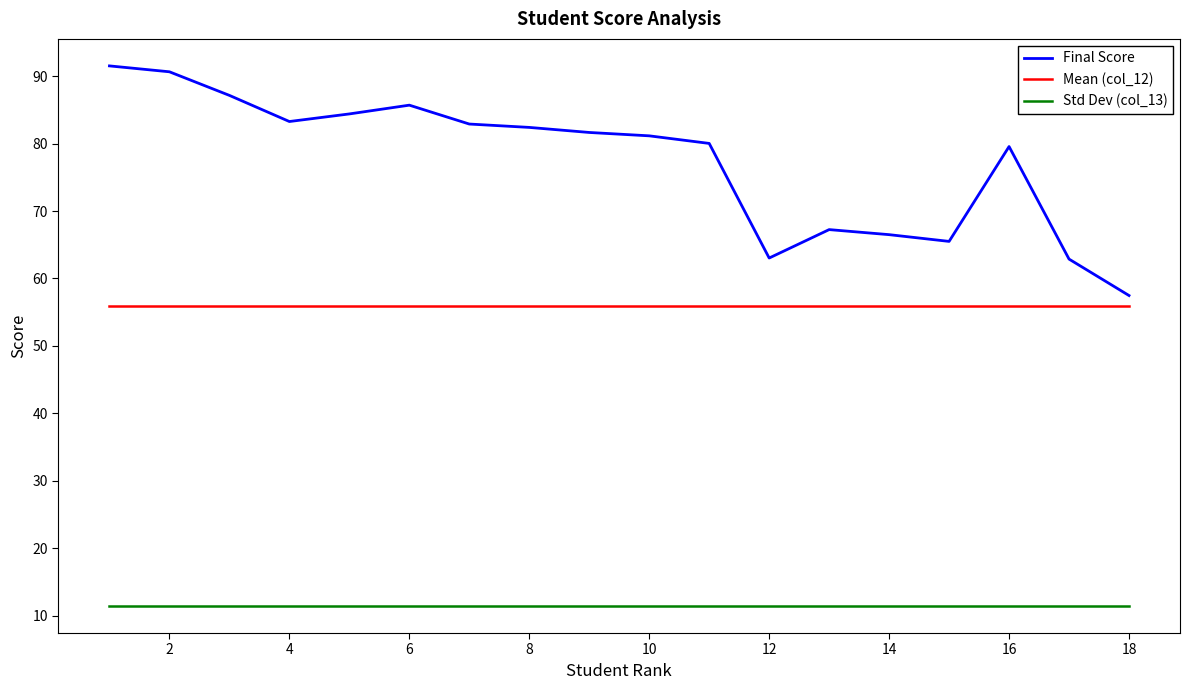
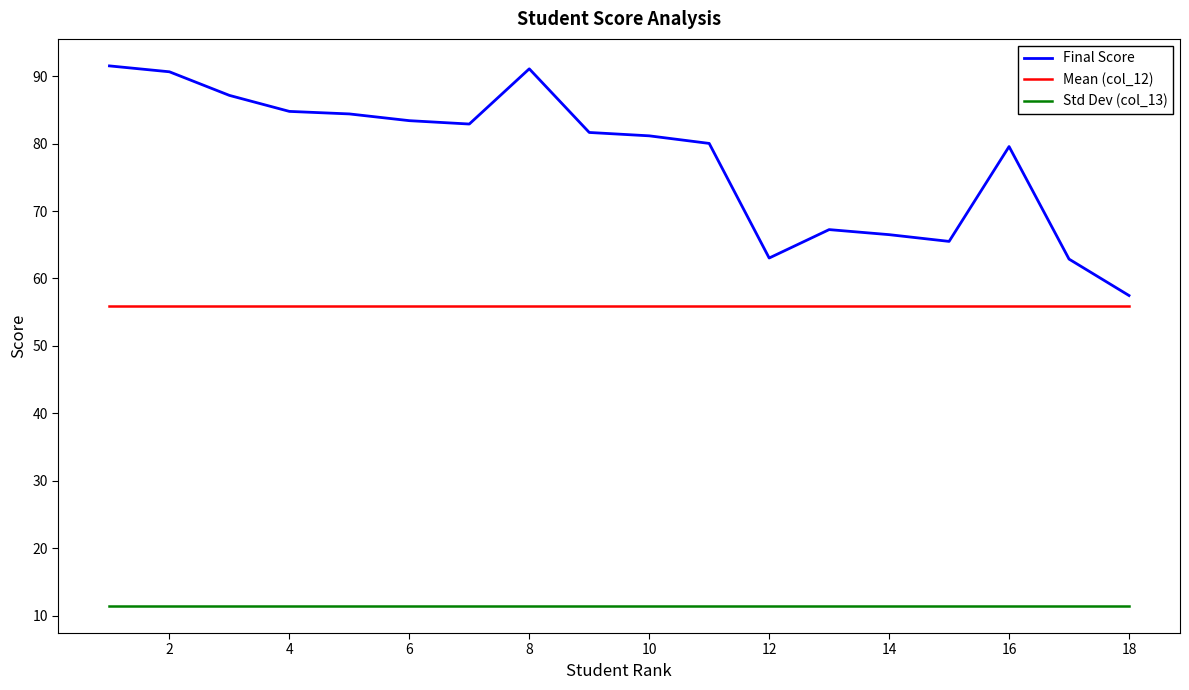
Final Score, 4: 83 -> 85
Final Score, 6: 86 -> 83
Final Score, 8: 82 -> 91
